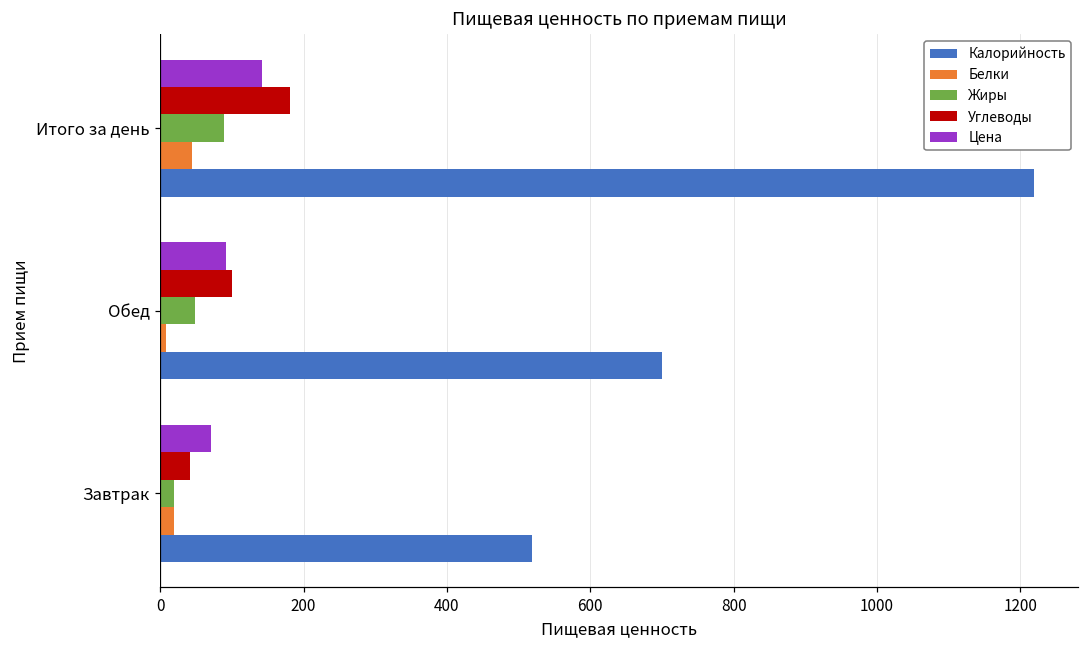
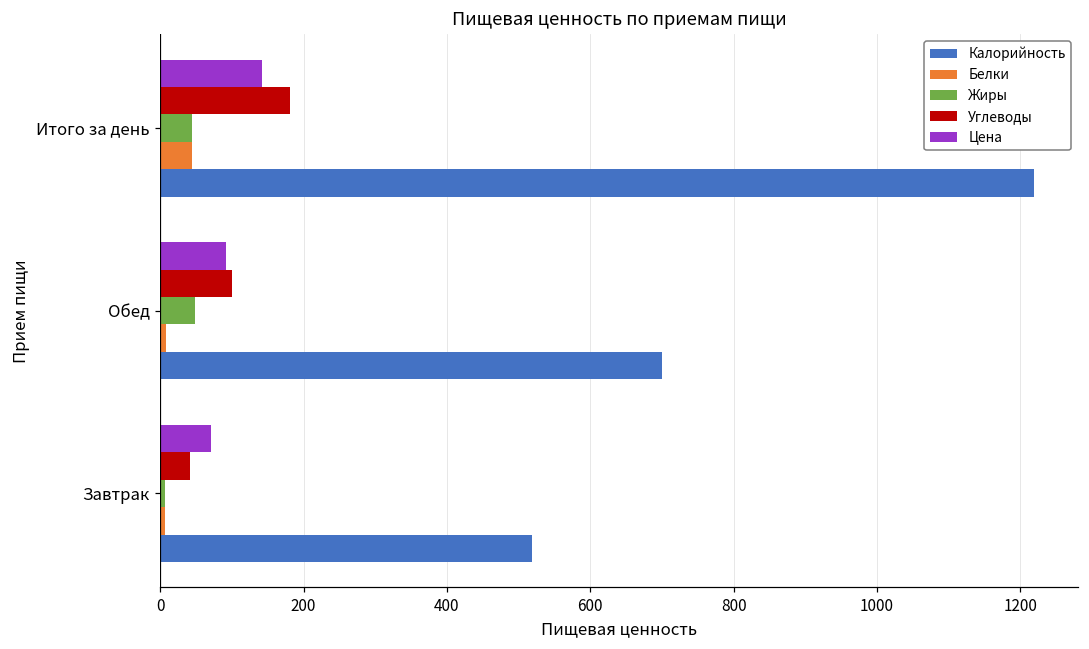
Жиры, Итого за день: 90 -> 40
Жиры, Завтрак: 20 -> 10
Белки, Завтрак: 20 -> 10
